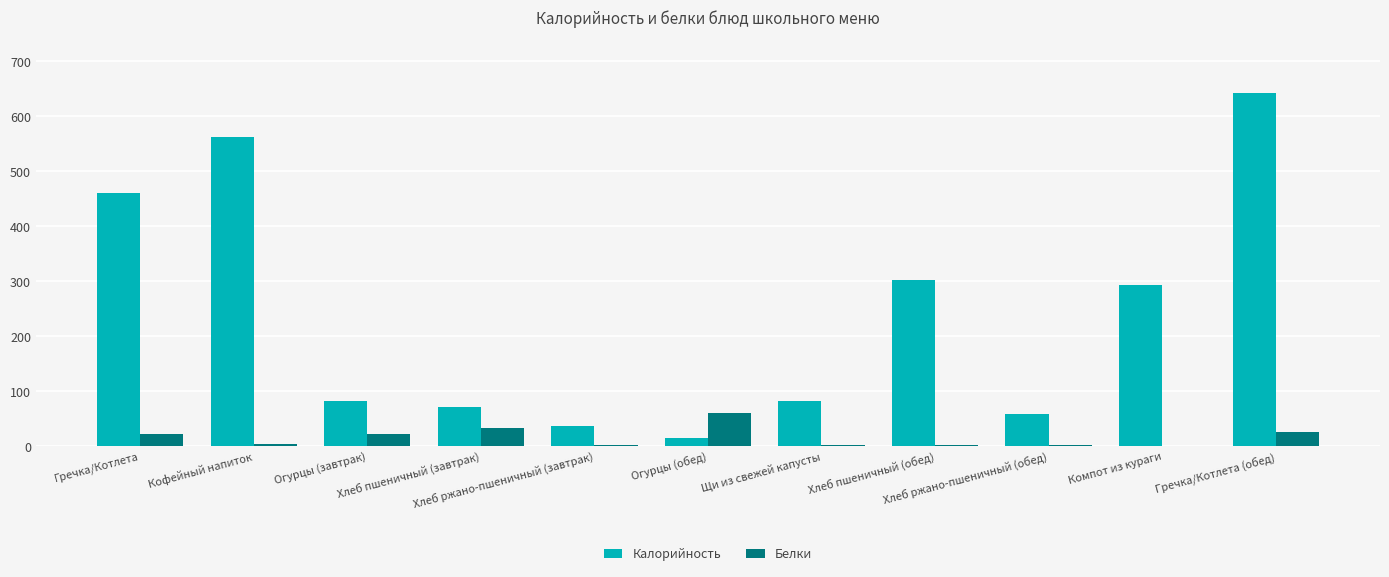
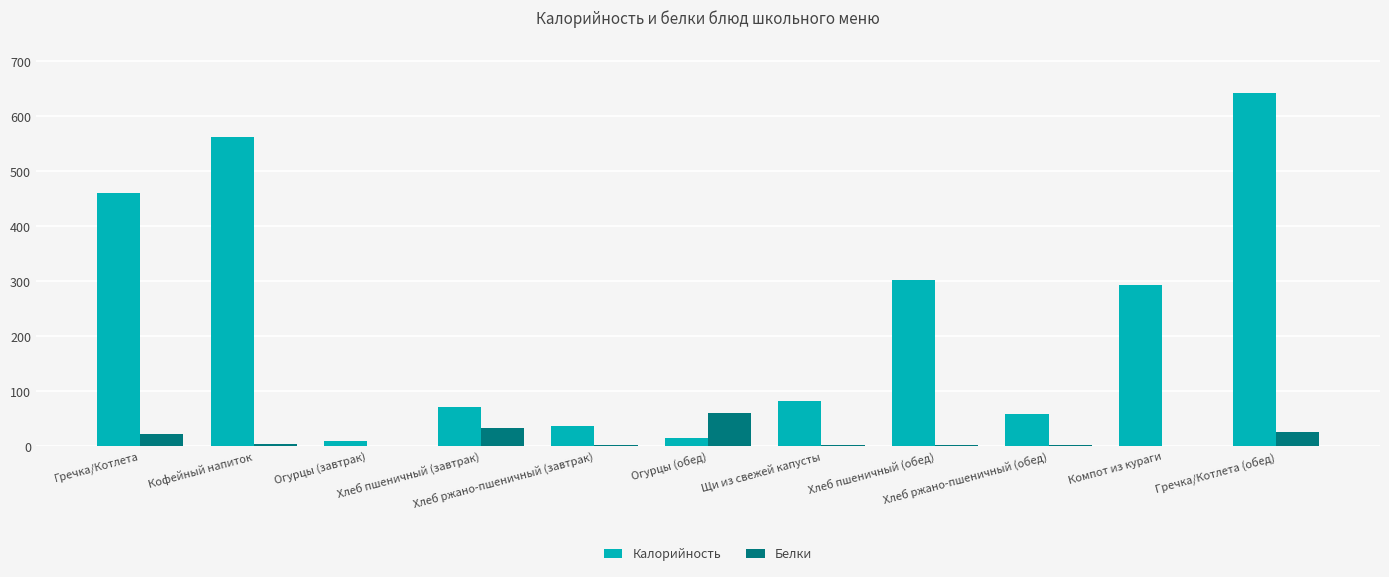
Калорийность, Огурцы (завтрак): 80 -> 10
Белки, Огурцы (завтрак): 20 -> 0
